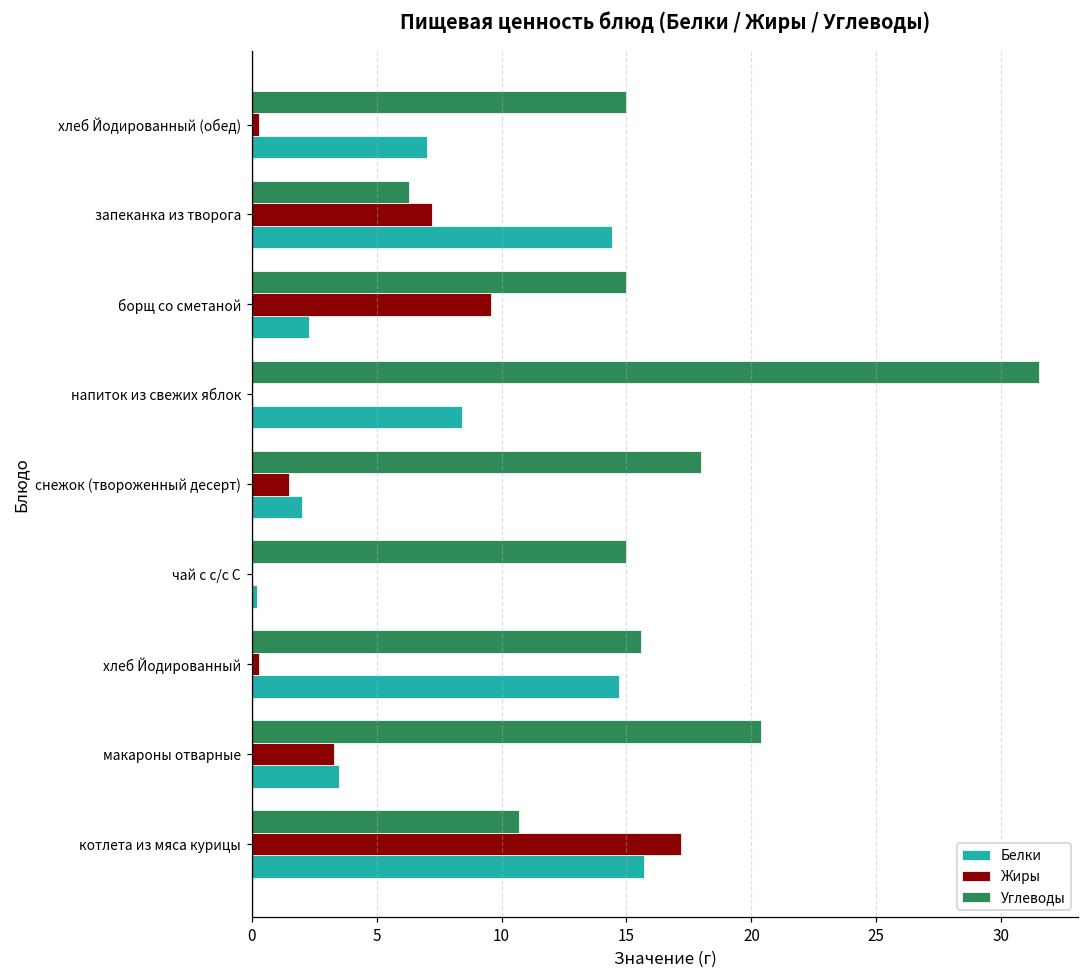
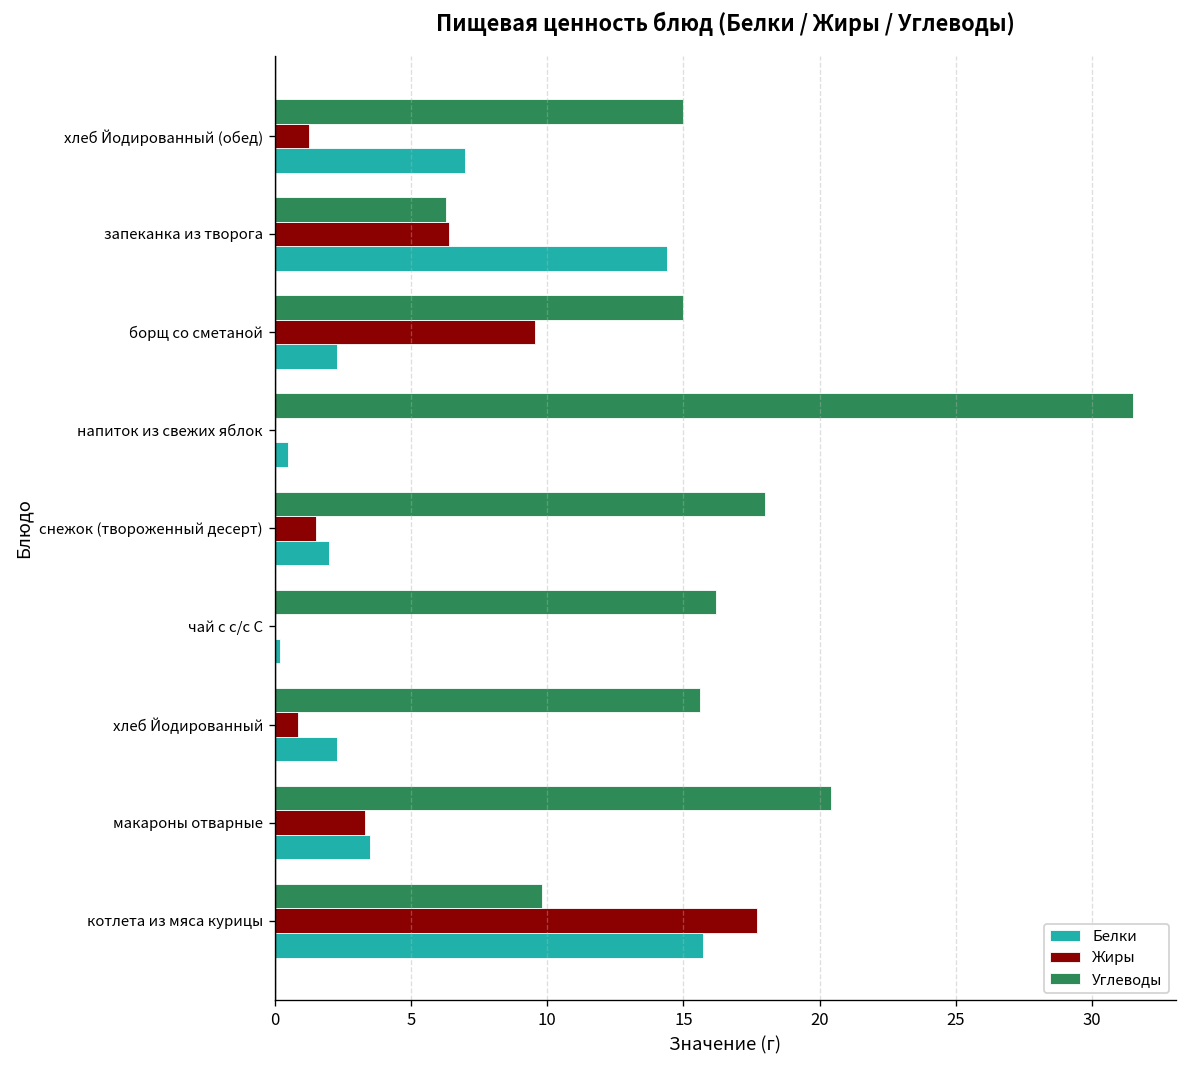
Жиры, хлеб Йодированный (обед): 0.3 -> 1.3
Жиры, запеканка из творога: 7.2 -> 6.4
Белки, напиток из свежих яблок: 8.4 -> 0.5
Углеводы, чай с с/с С: 15.0 -> 16.2
Жиры, хлеб Йодированный: 0.3 -> 0.9
Белки, хлеб Йодированный: 14.7 -> 2.3
Углеводы, котлета из мяса курицы: 10.7 -> 9.8
Жиры, котлета из мяса курицы: 17.2 -> 17.7
